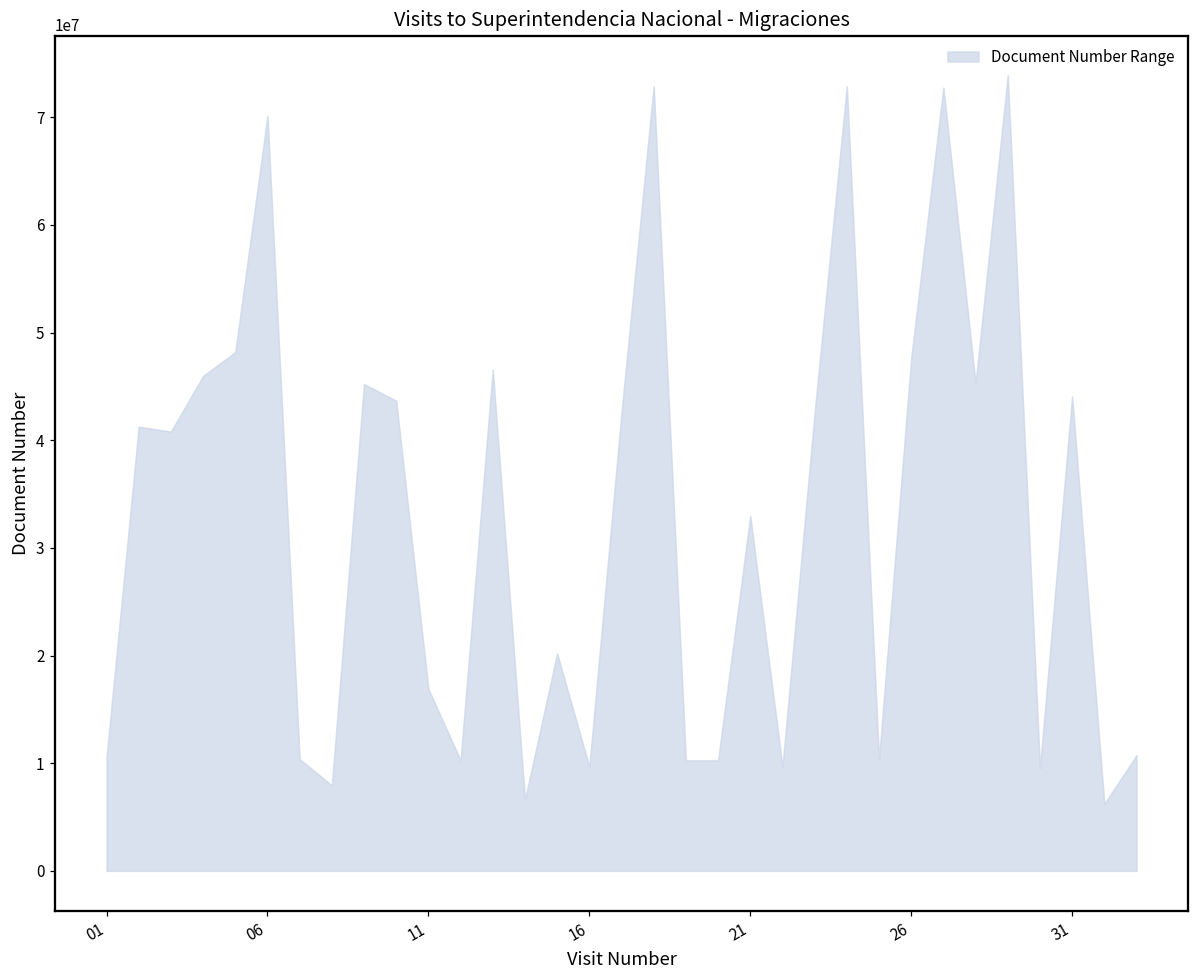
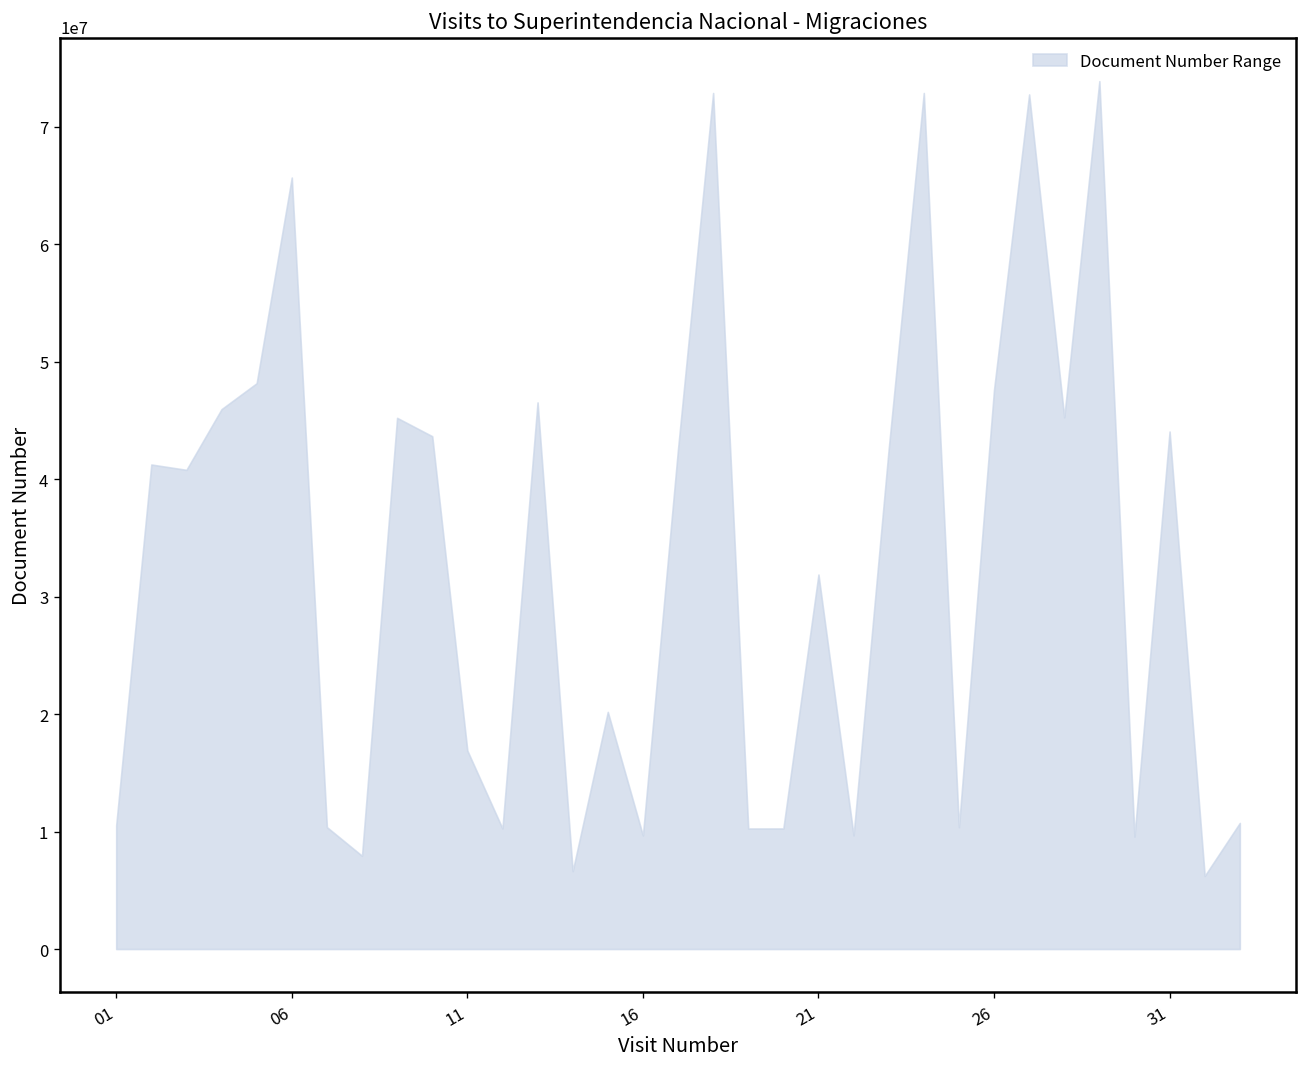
06: 70000000 -> 66000000
21: 33000000 -> 32000000
